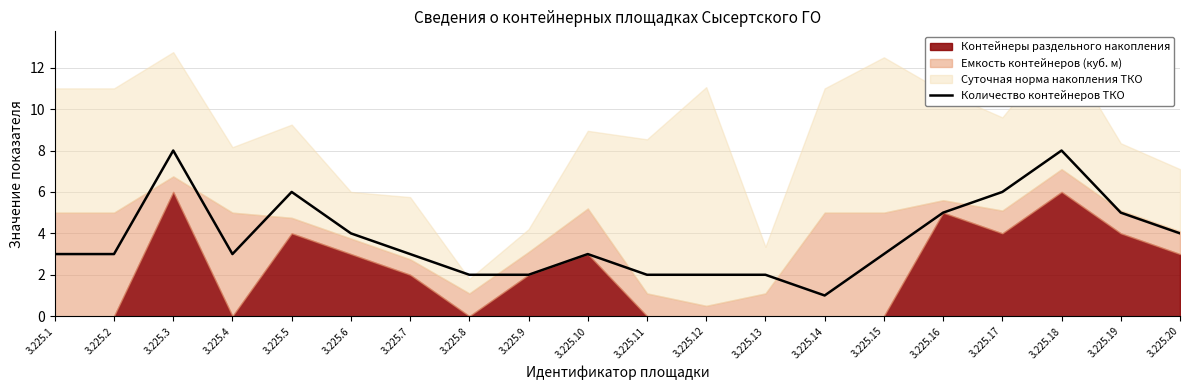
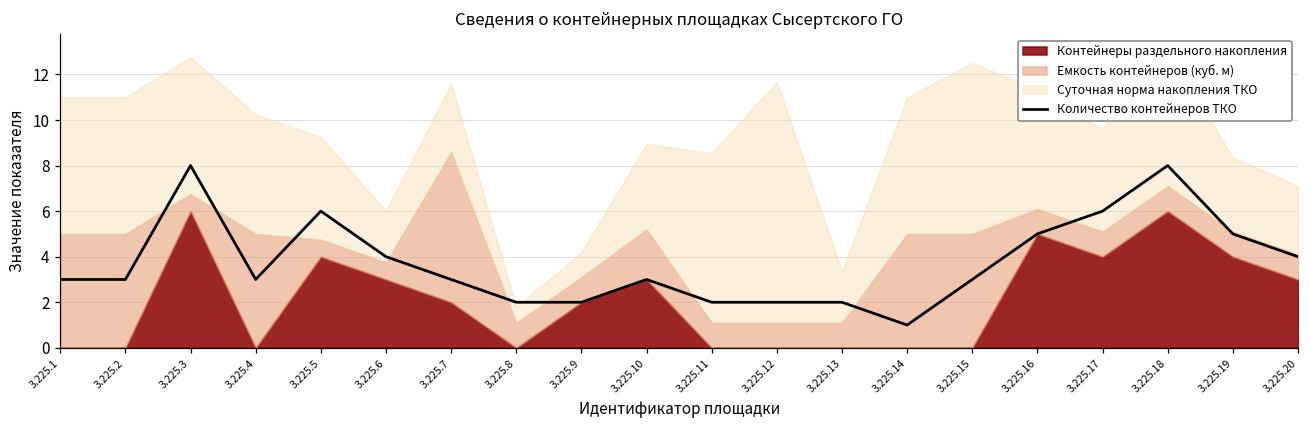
Суточная норма накопления ТКО, 3.225.4: 3.2 -> 5.3
Емкость контейнеров (куб. м), 3.225.7: 0.8 -> 6.6
Емкость контейнеров (куб. м), 3.225.12: 0.5 -> 1.1
Емкость контейнеров (куб. м), 3.225.16: 0.6 -> 1.1
